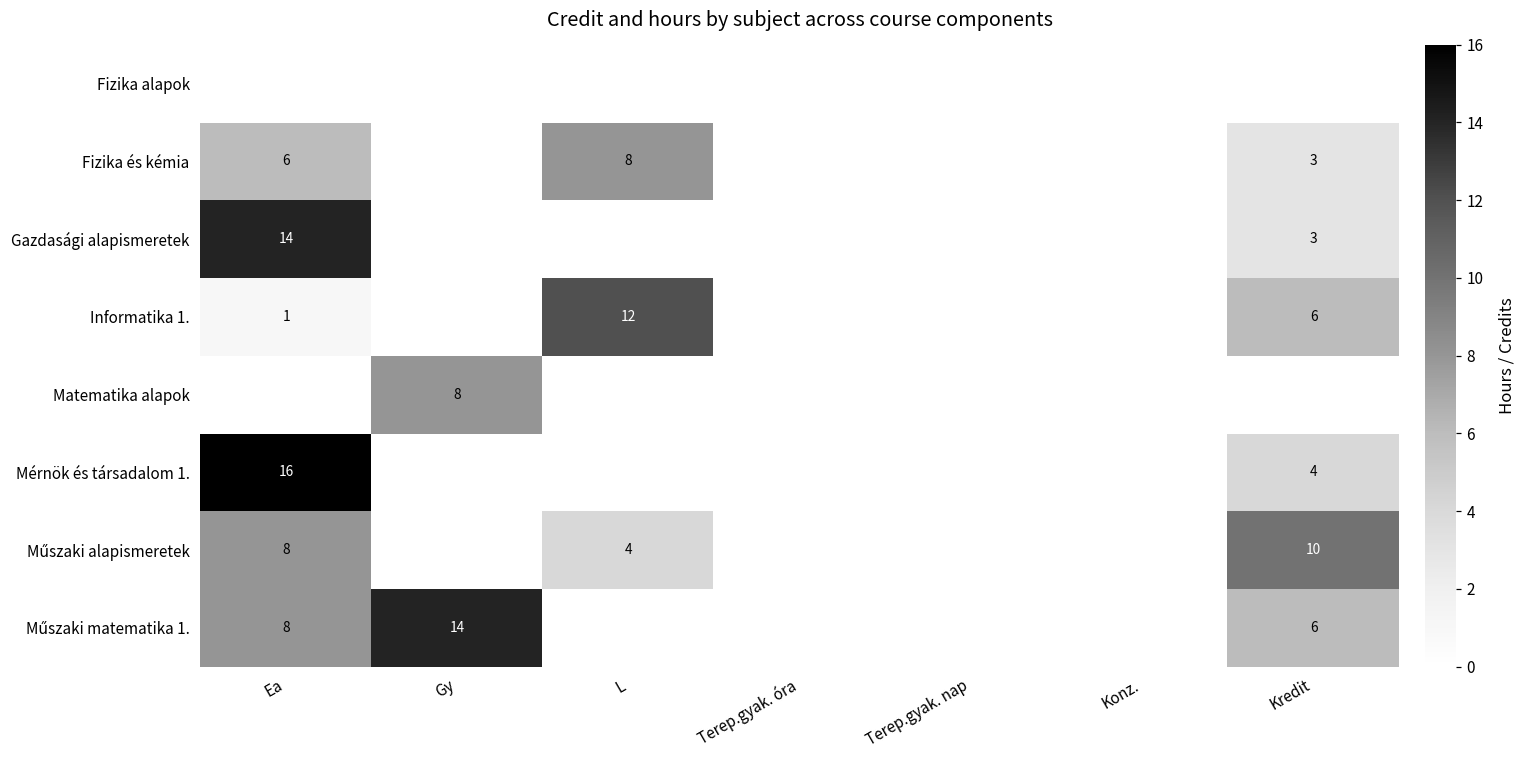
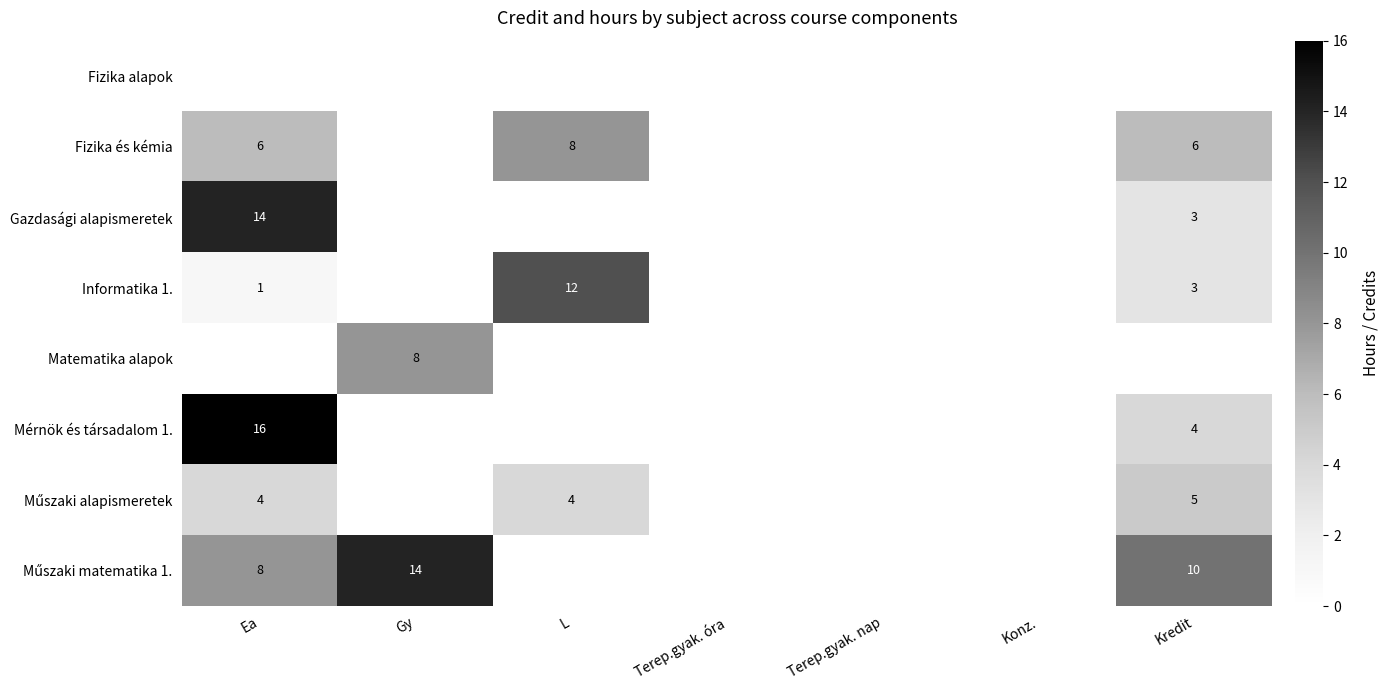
Fizika és kémia, Kredit: 3 -> 6
Informatika 1., Kredit: 6 -> 3
Műszaki alapismeretek, Ea: 8 -> 4
Műszaki alapismeretek, Kredit: 10 -> 5
Műszaki matematika 1., Kredit: 6 -> 10
